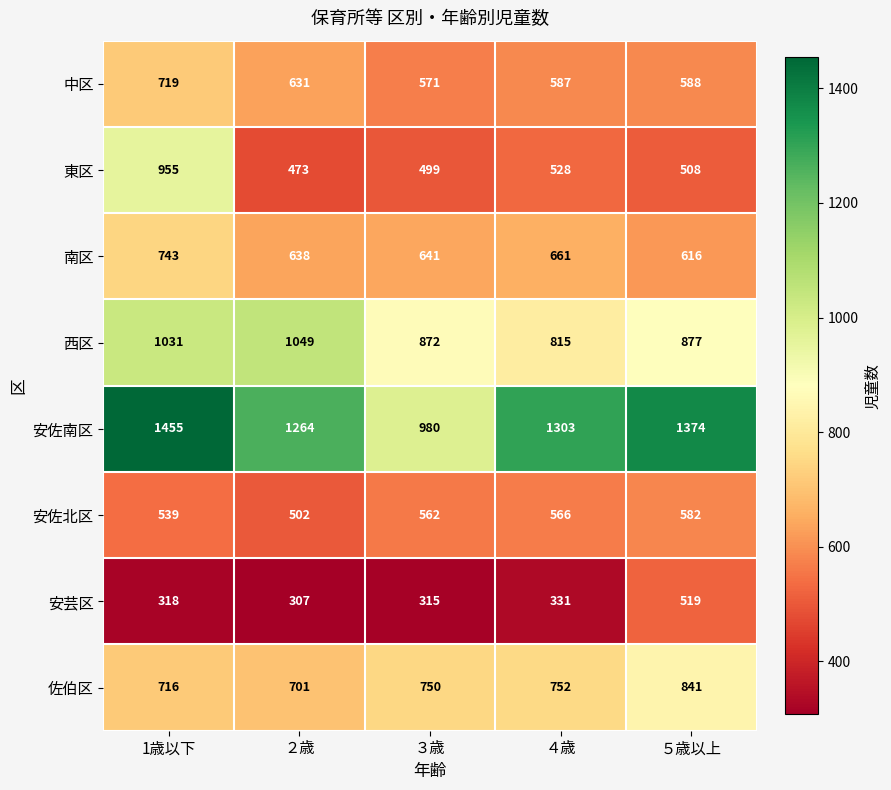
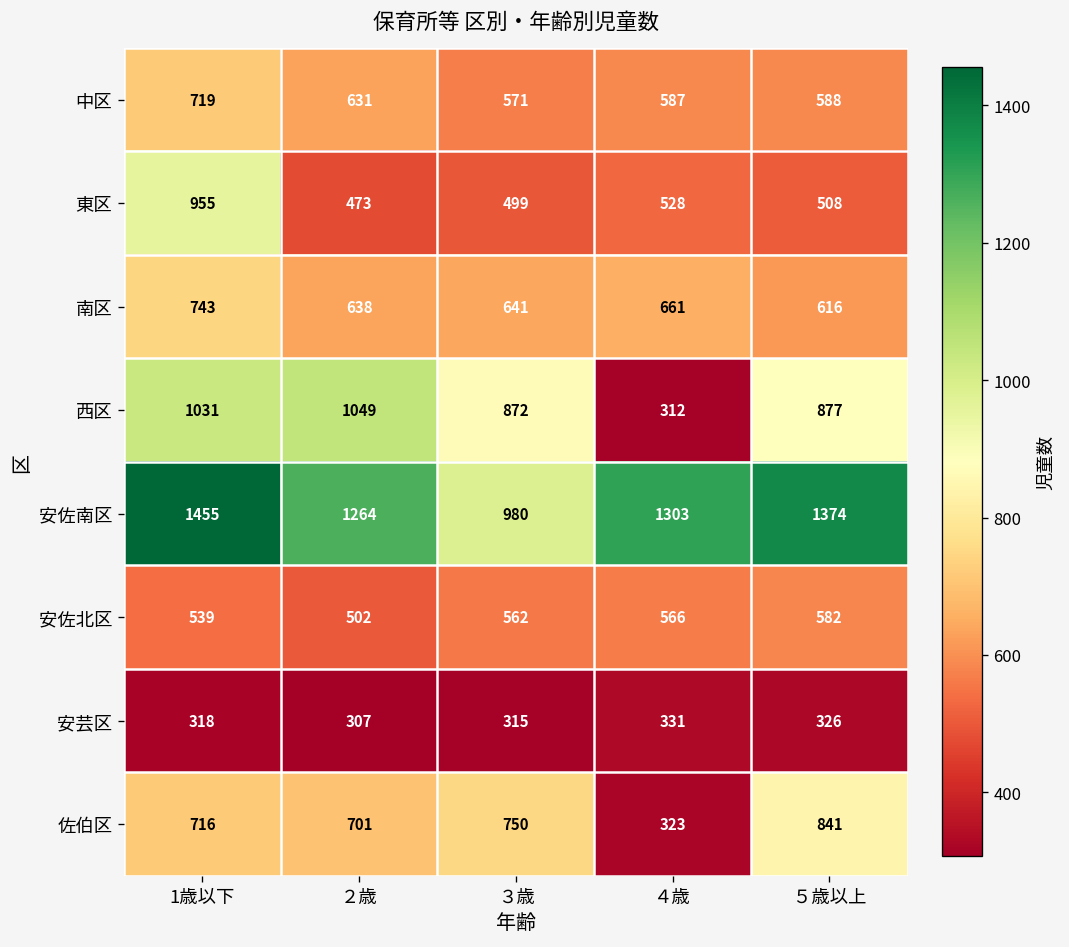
西区, ４歳: 815 -> 312
安芸区, ５歳以上: 519 -> 326
佐伯区, ４歳: 752 -> 323
